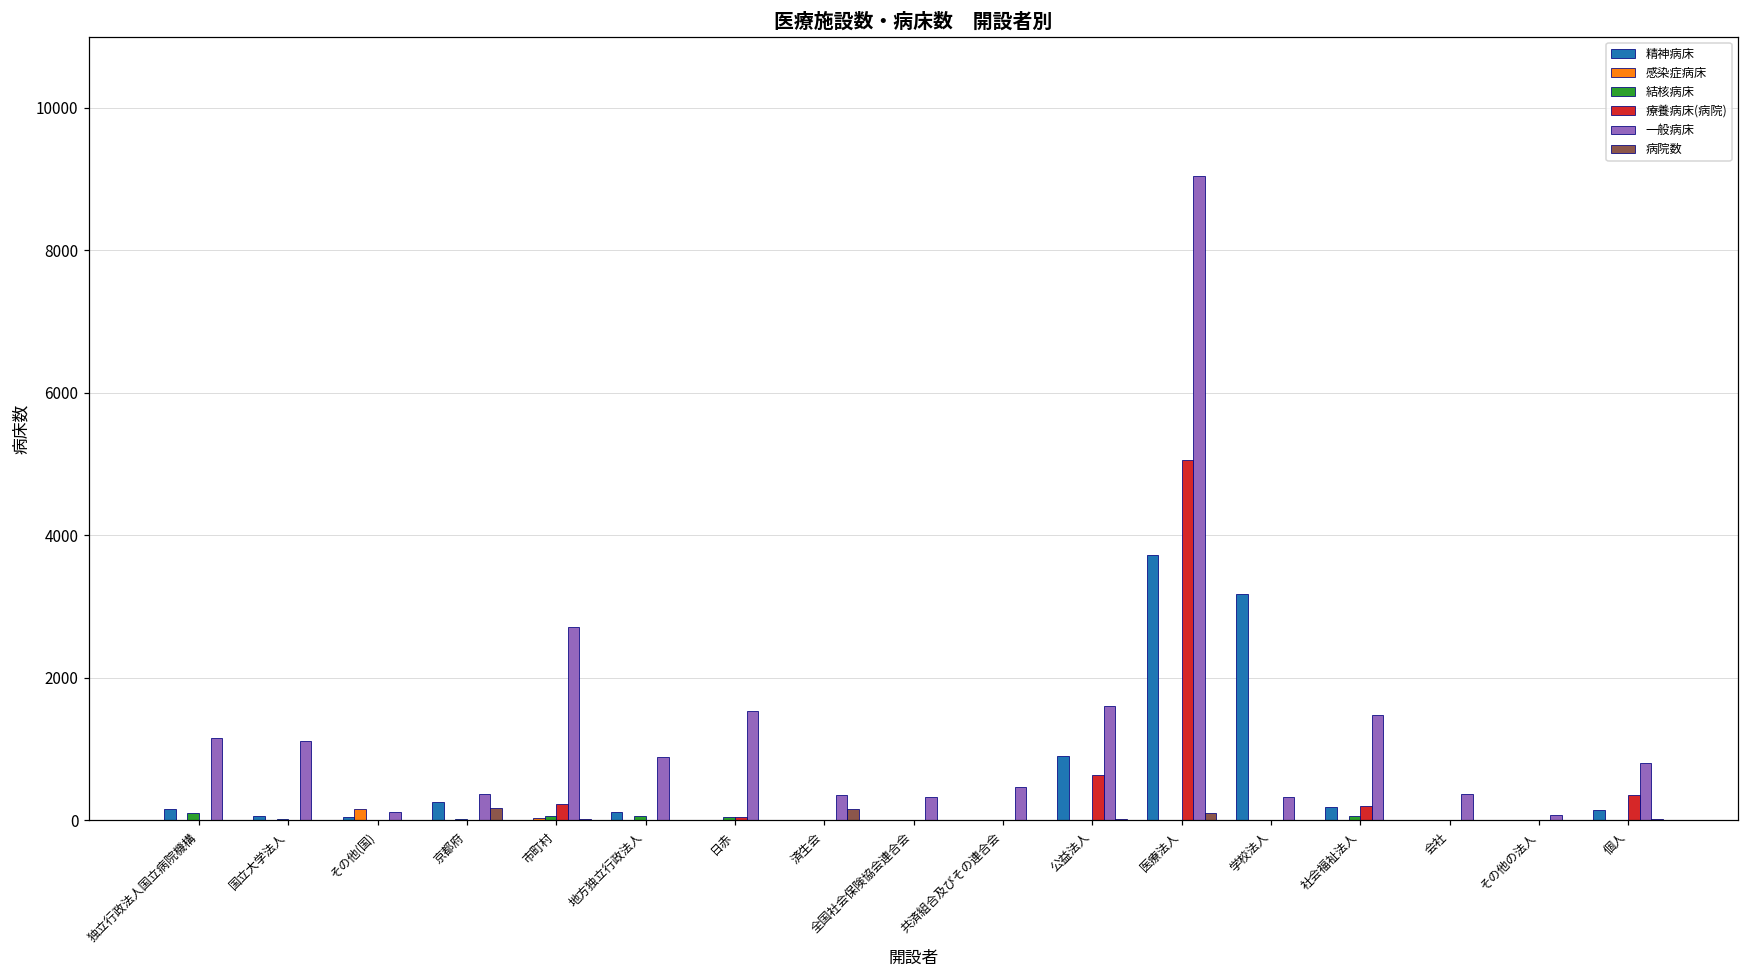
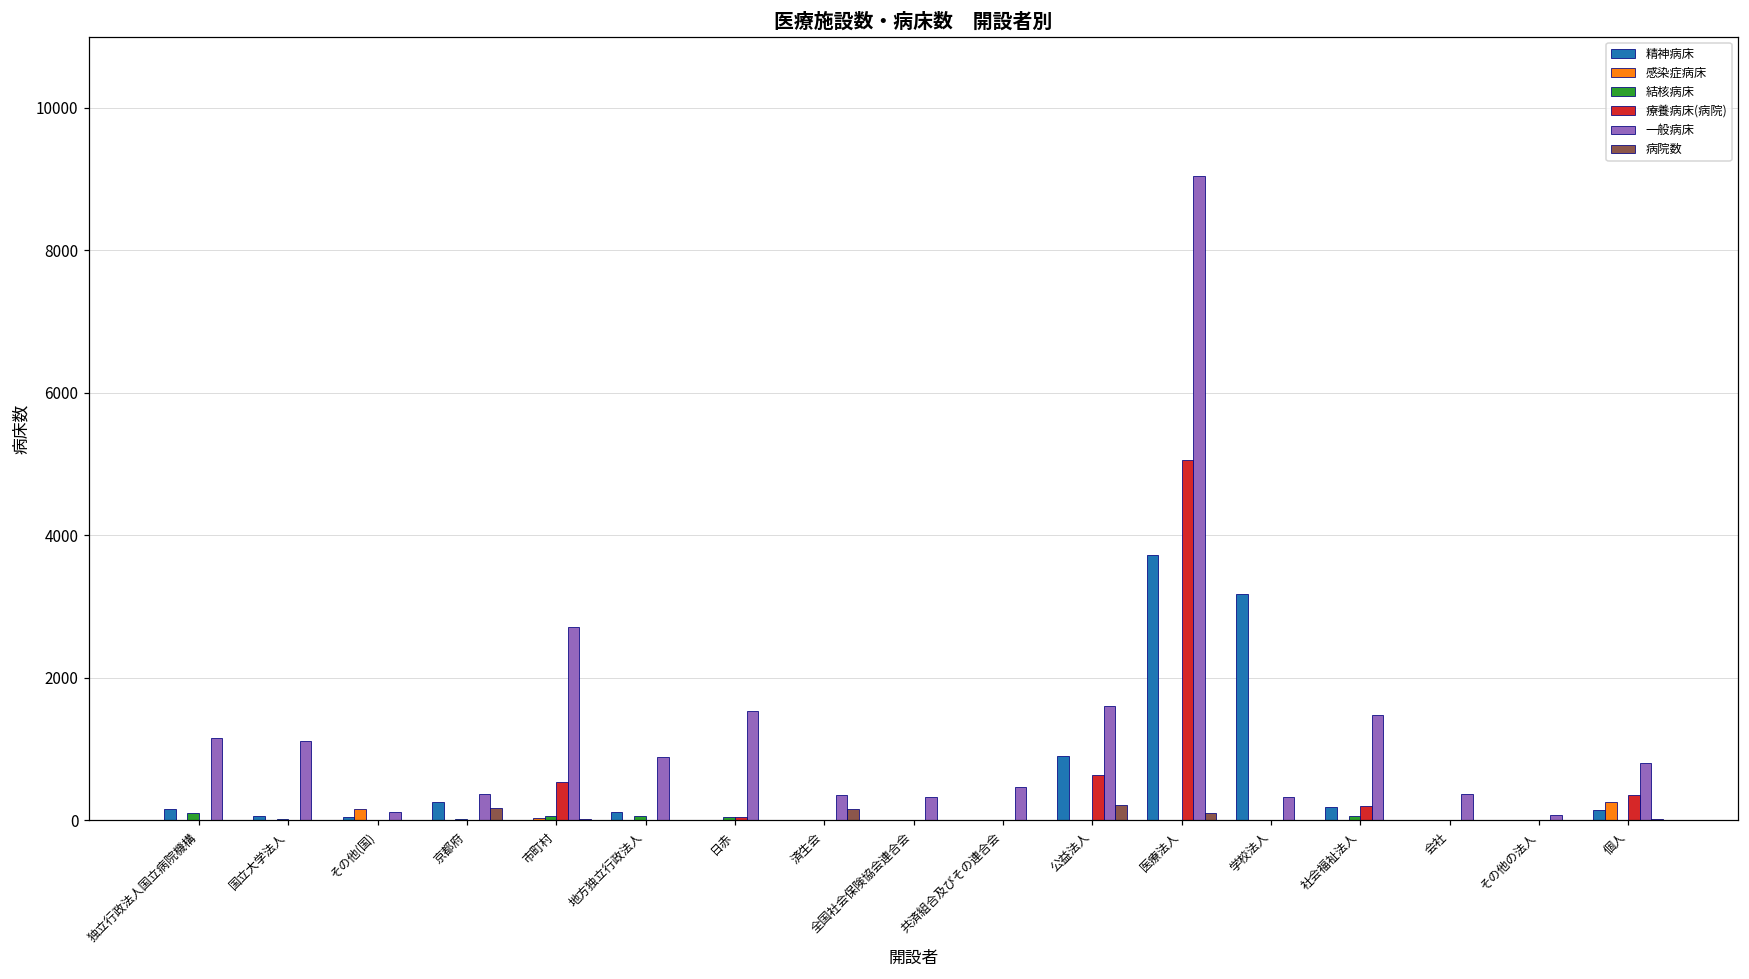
療養病床(病院), 市町村: 200 -> 500
病院数, 公益法人: 0 -> 200
感染症病床, 個人: 0 -> 200
